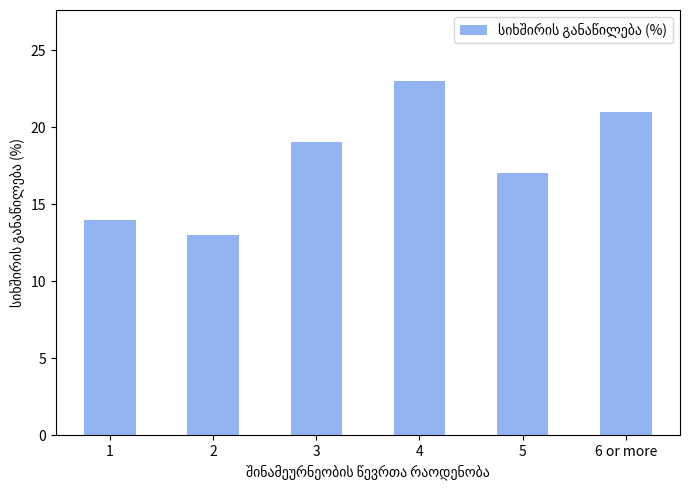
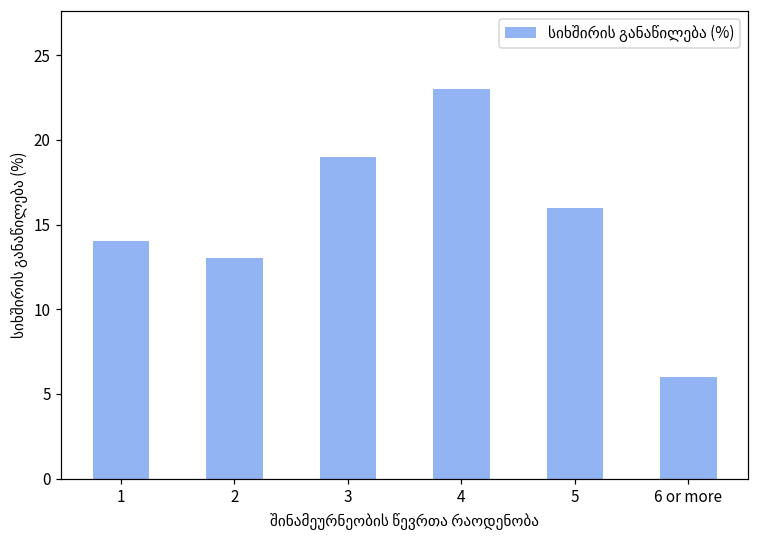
5: 17 -> 16
6 or more: 21 -> 6
